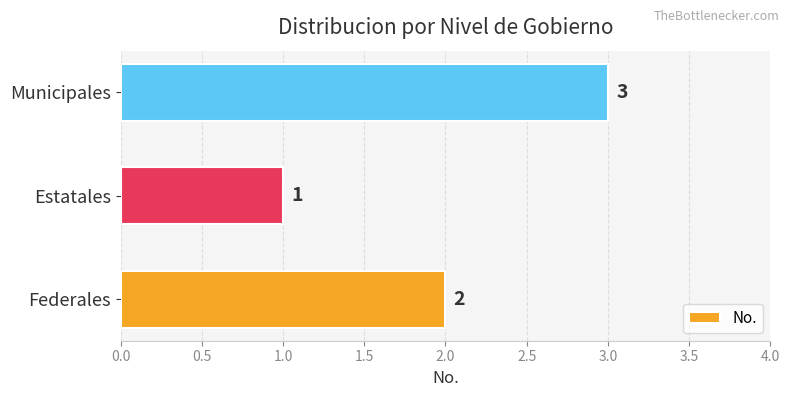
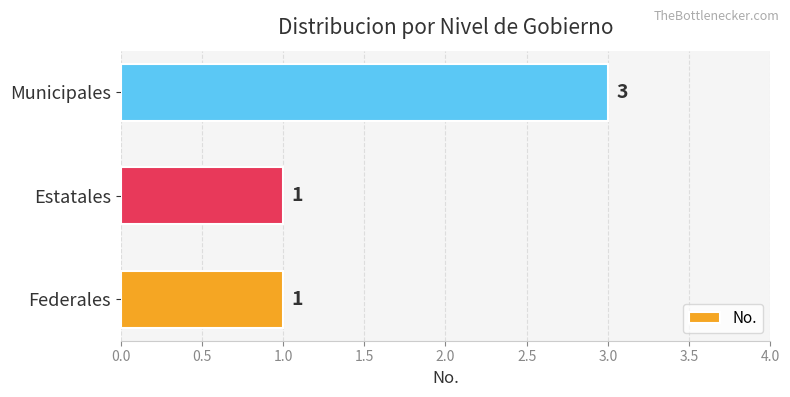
Federales: 2 -> 1
